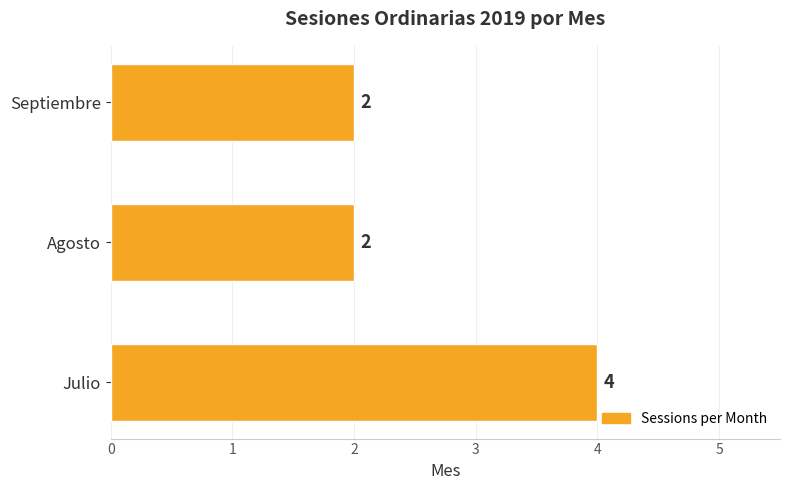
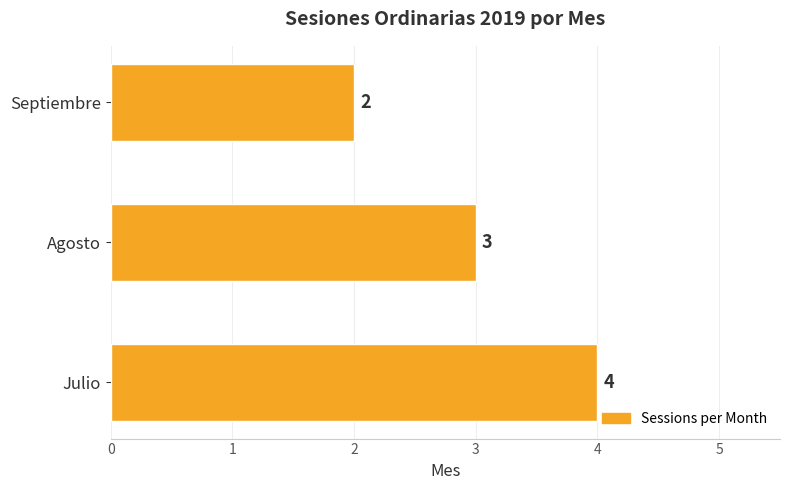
Agosto: 2 -> 3
